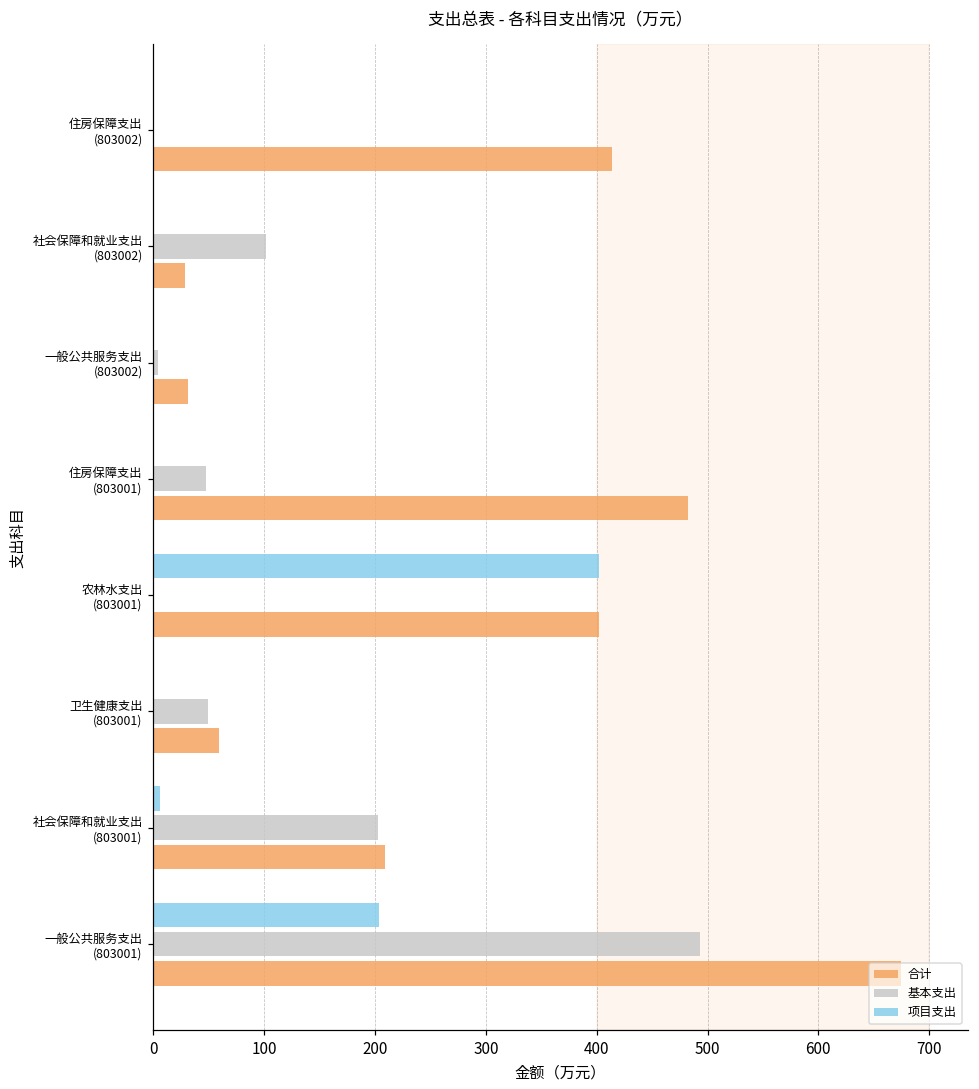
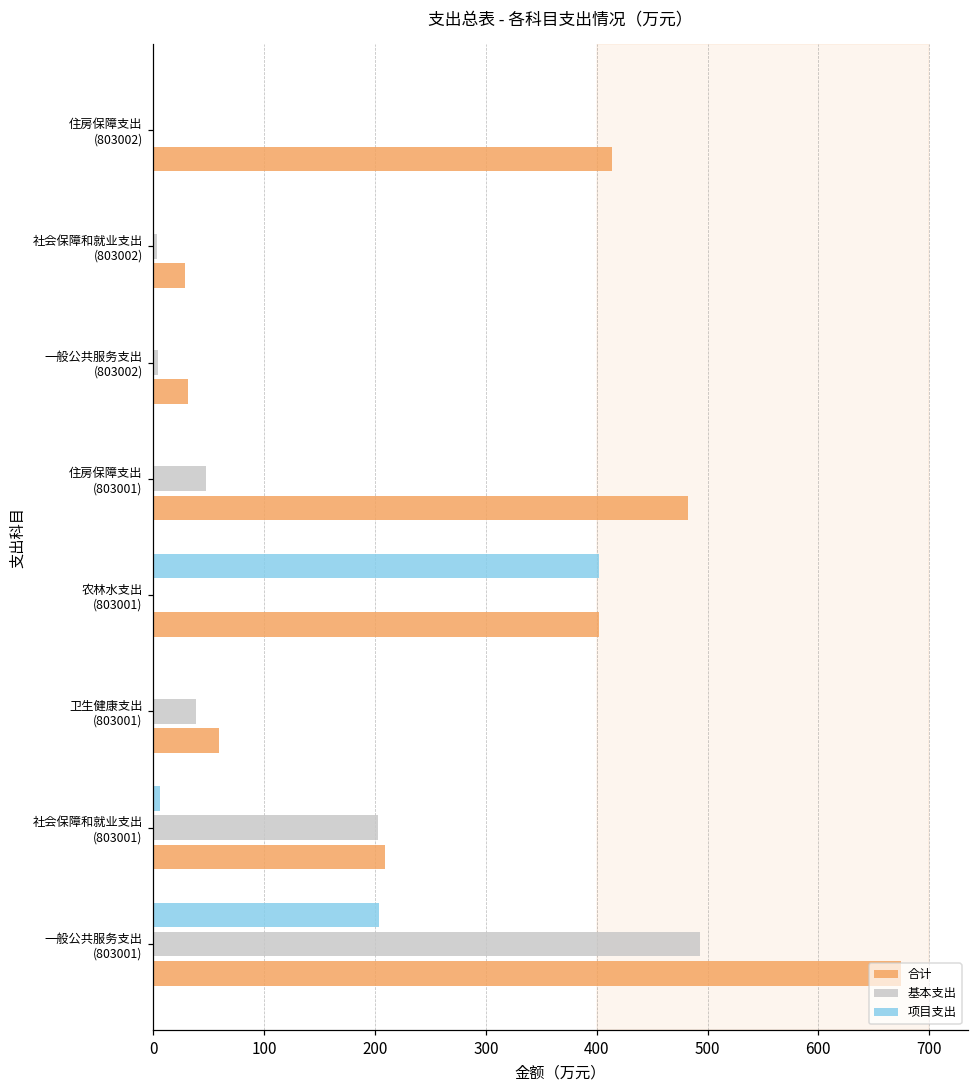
基本支出, 社会保障和就业支出 (803002): 101 -> 3
基本支出, 卫生健康支出 (803001): 49 -> 39
